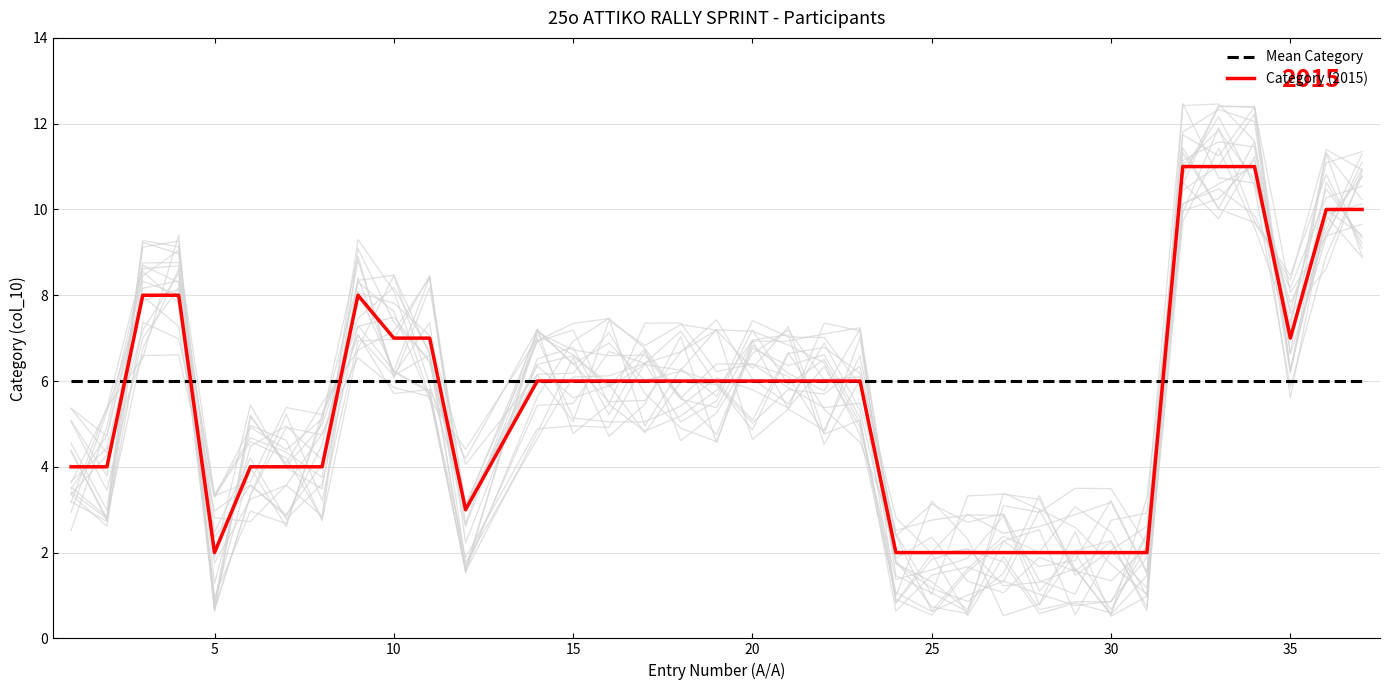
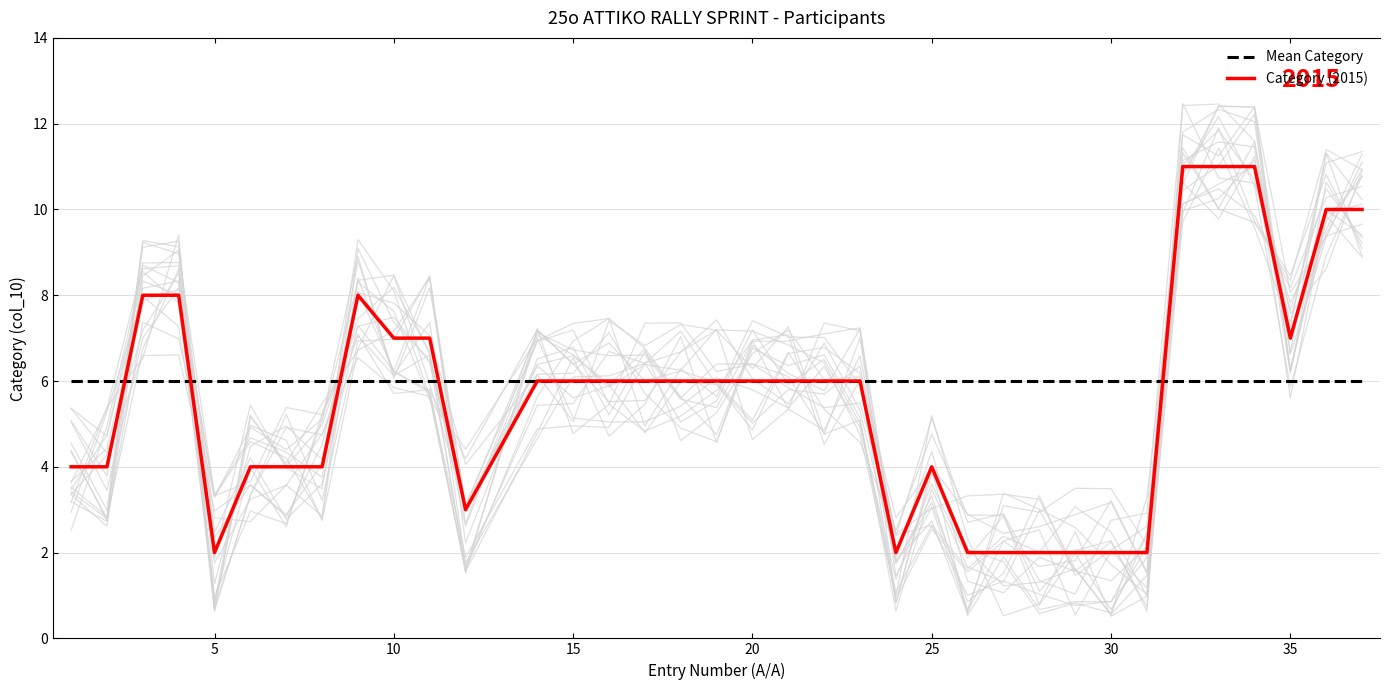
Category (2015), 25: 2 -> 4
